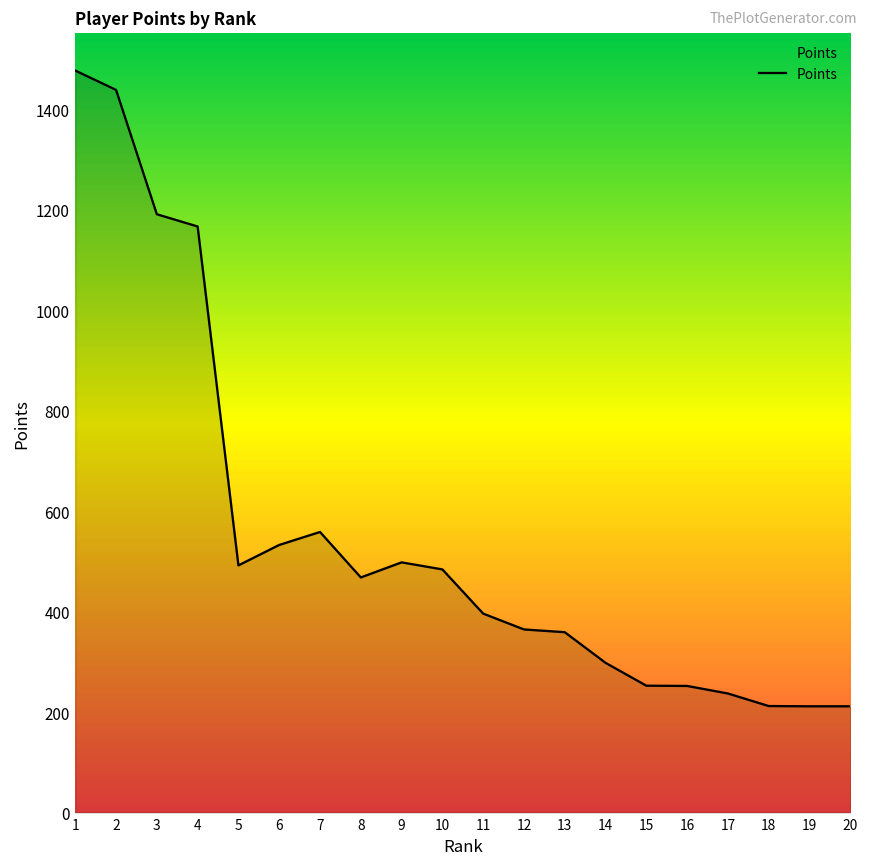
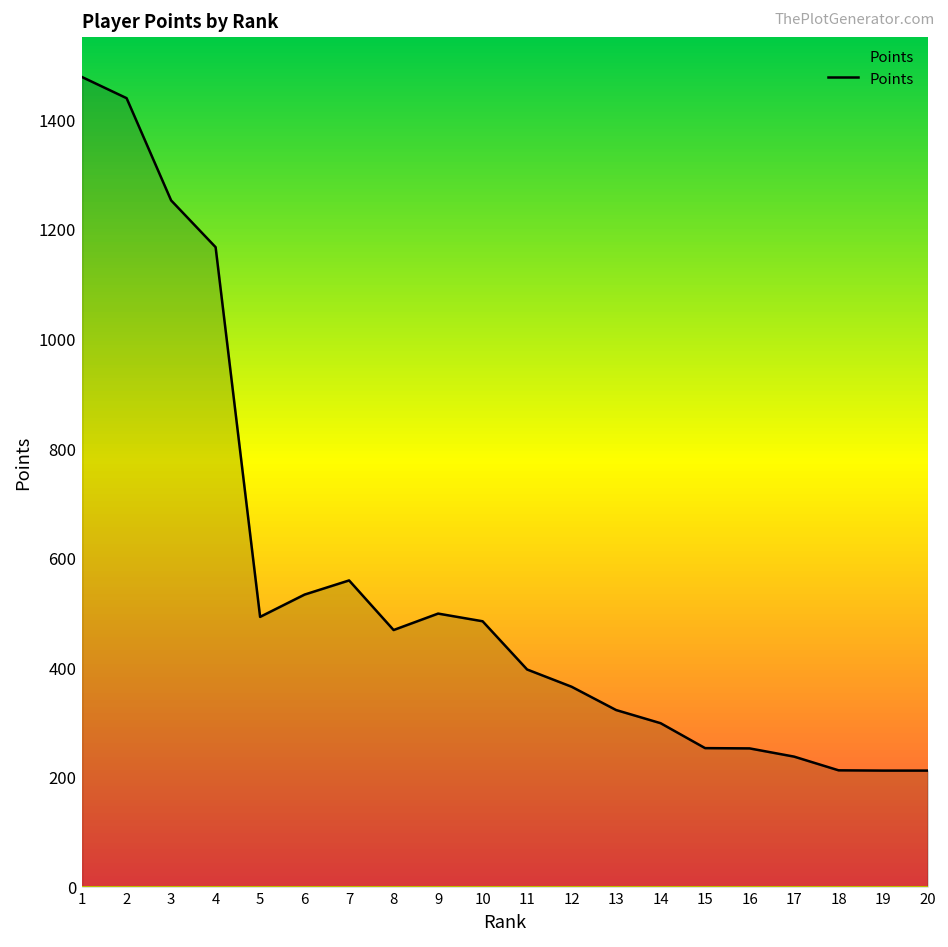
3: 1190 -> 1250
13: 360 -> 320
